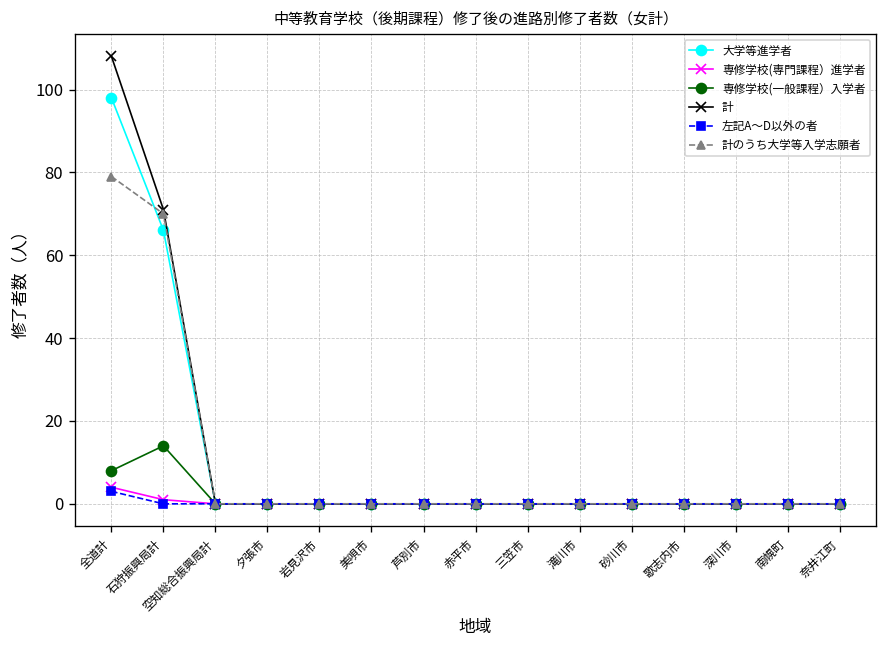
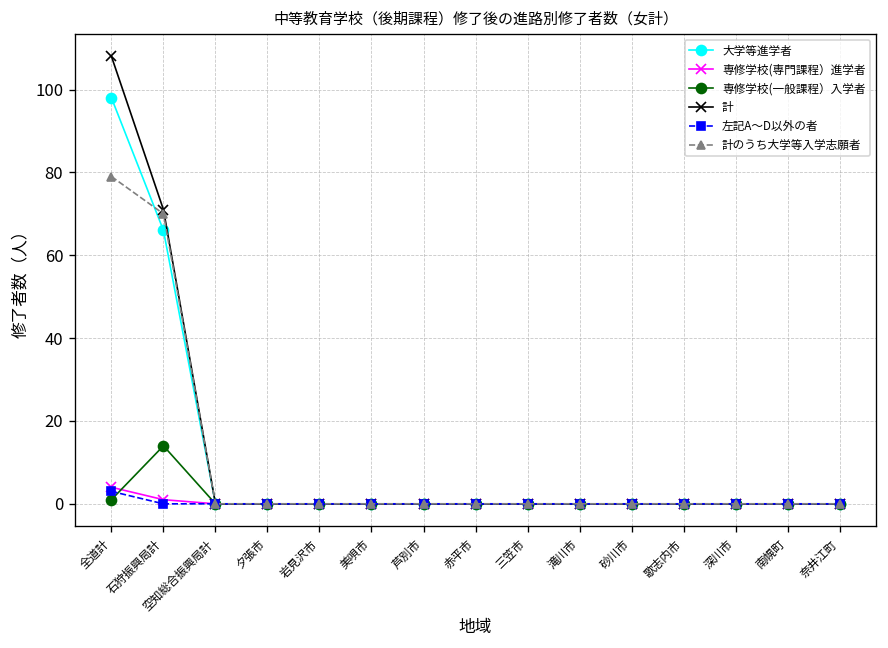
専修学校(一般課程）入学者, 全道計: 8 -> 1
